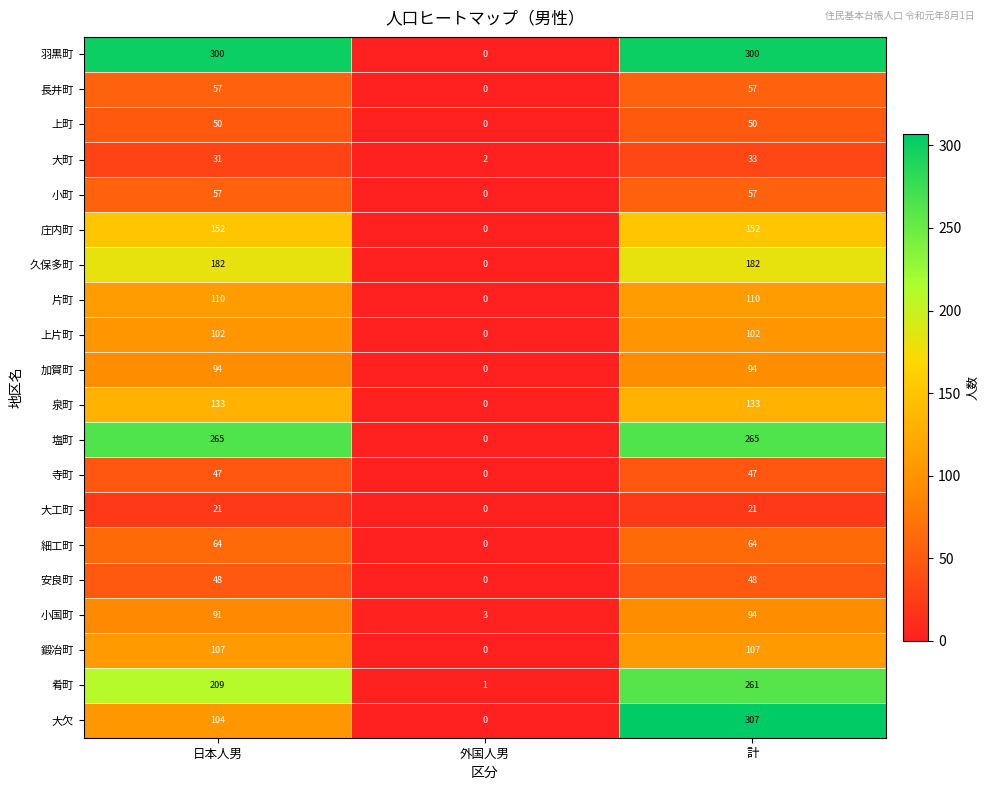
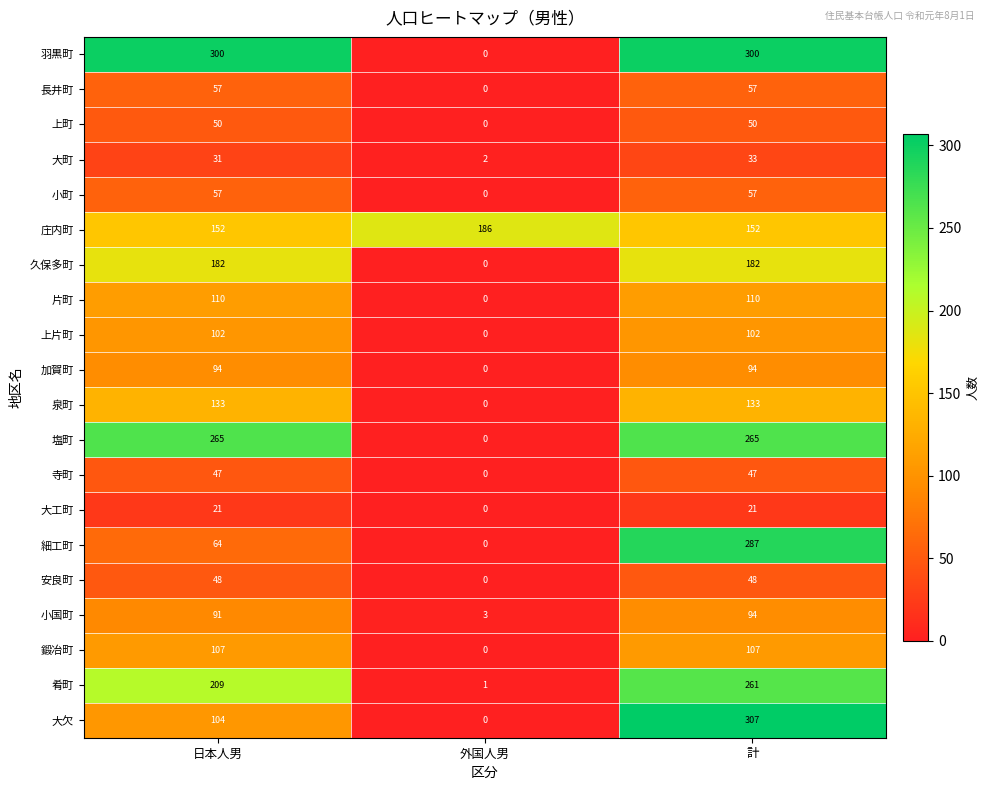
庄内町, 外国人男: 0 -> 186
細工町, 計: 64 -> 287
